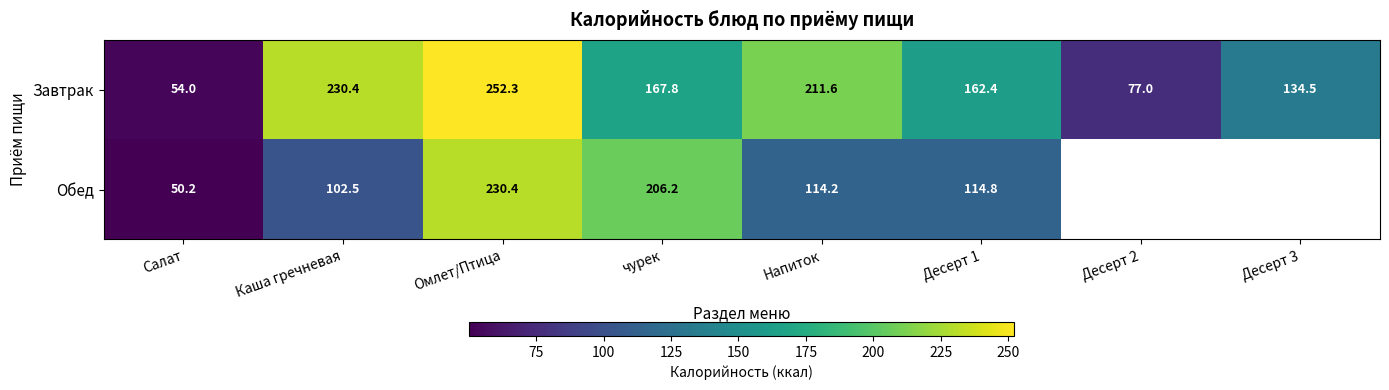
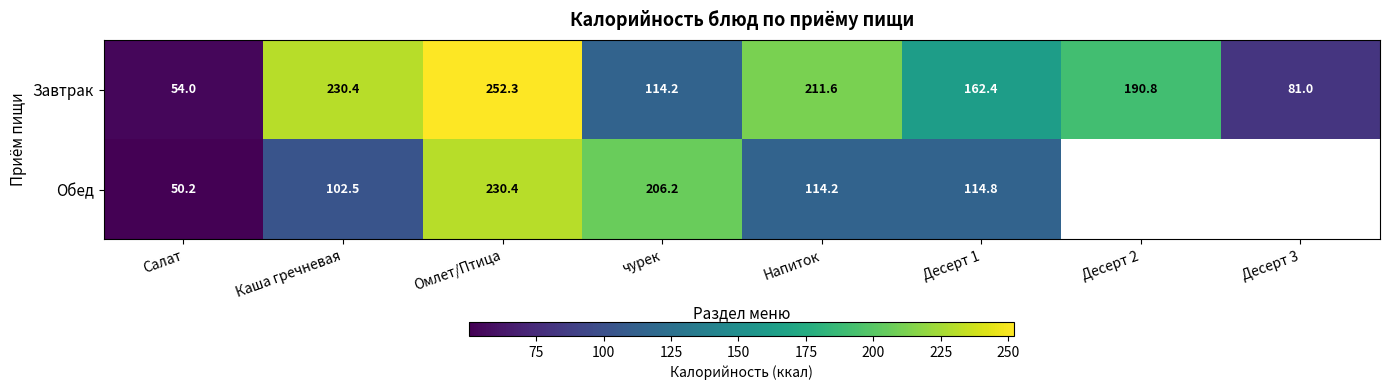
Завтрак, чурек: 167.8 -> 114.2
Завтрак, Десерт 2: 77.0 -> 190.8
Завтрак, Десерт 3: 134.5 -> 81.0
